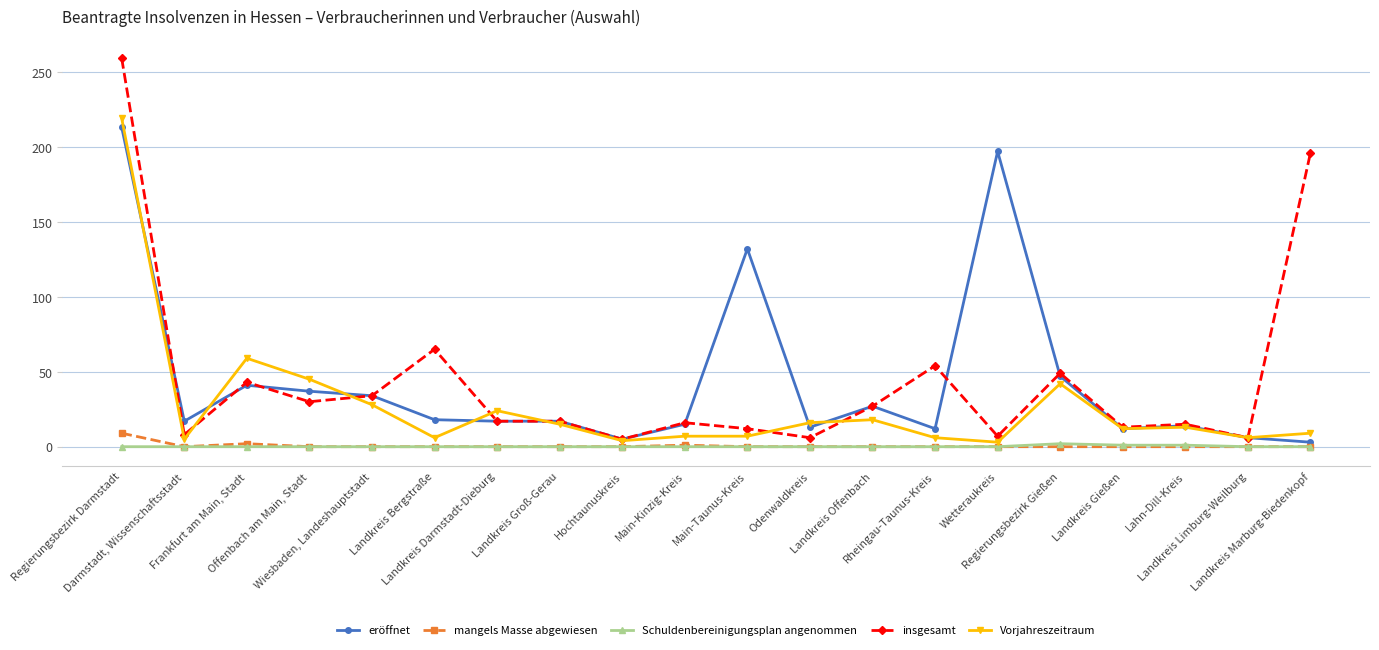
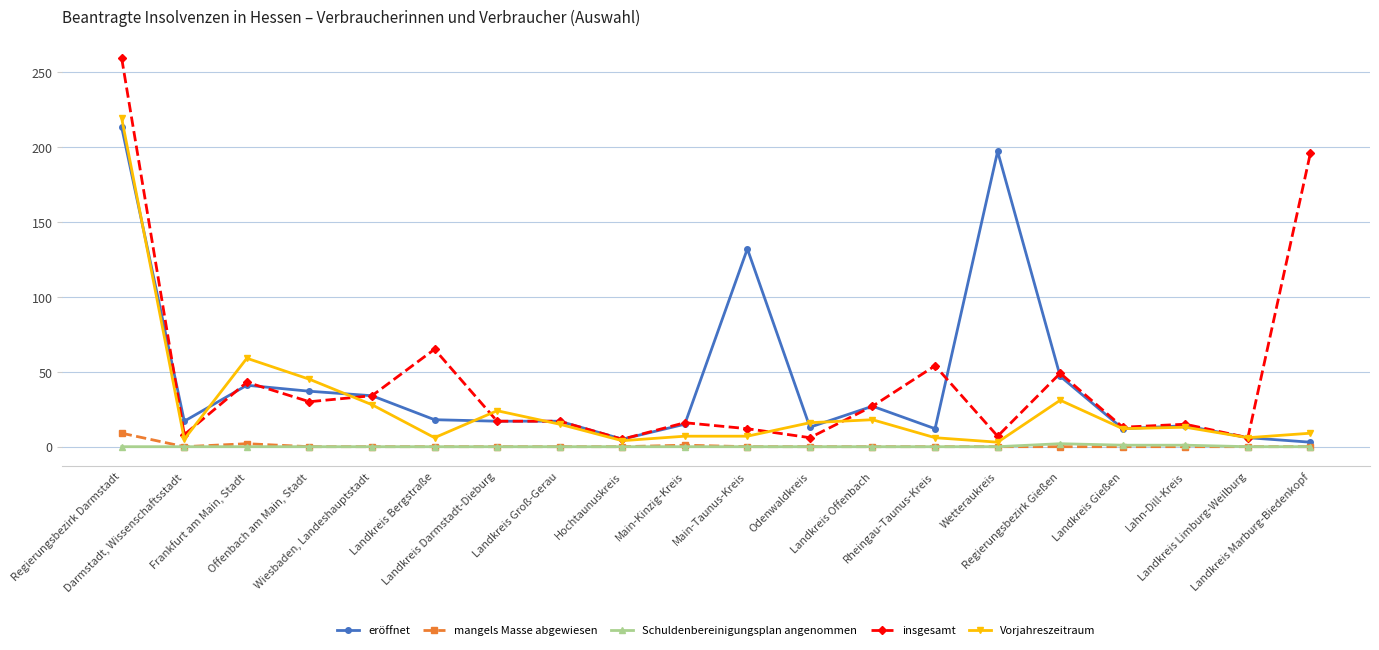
Vorjahreszeitraum, Regierungsbezirk Gießen: 42 -> 31
